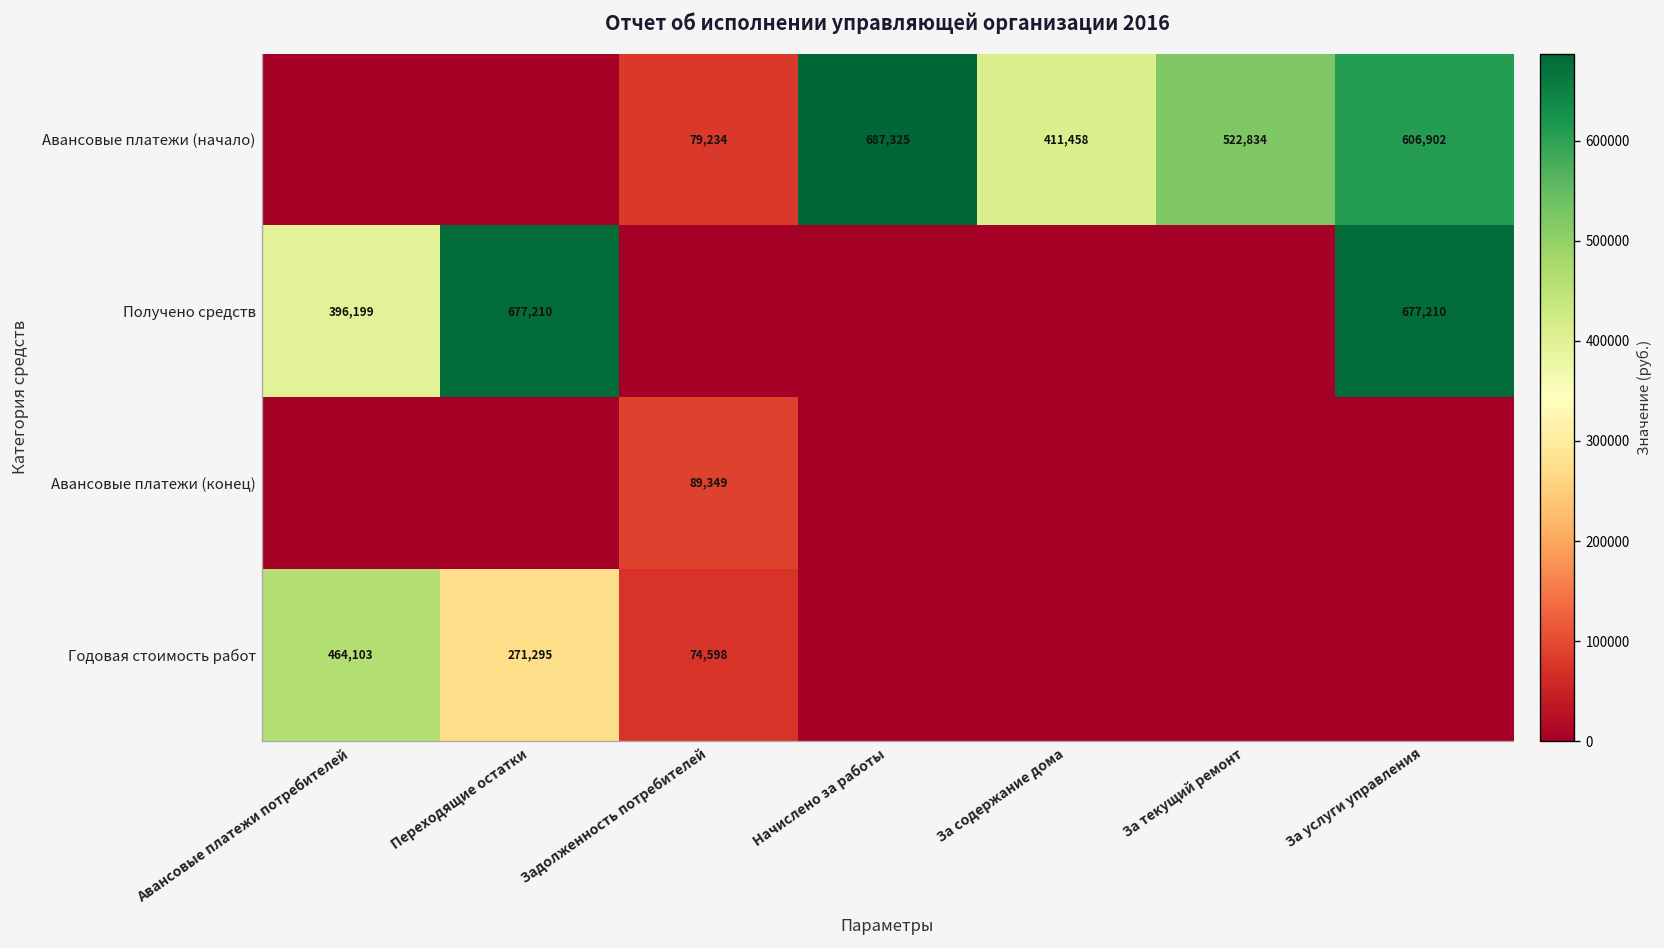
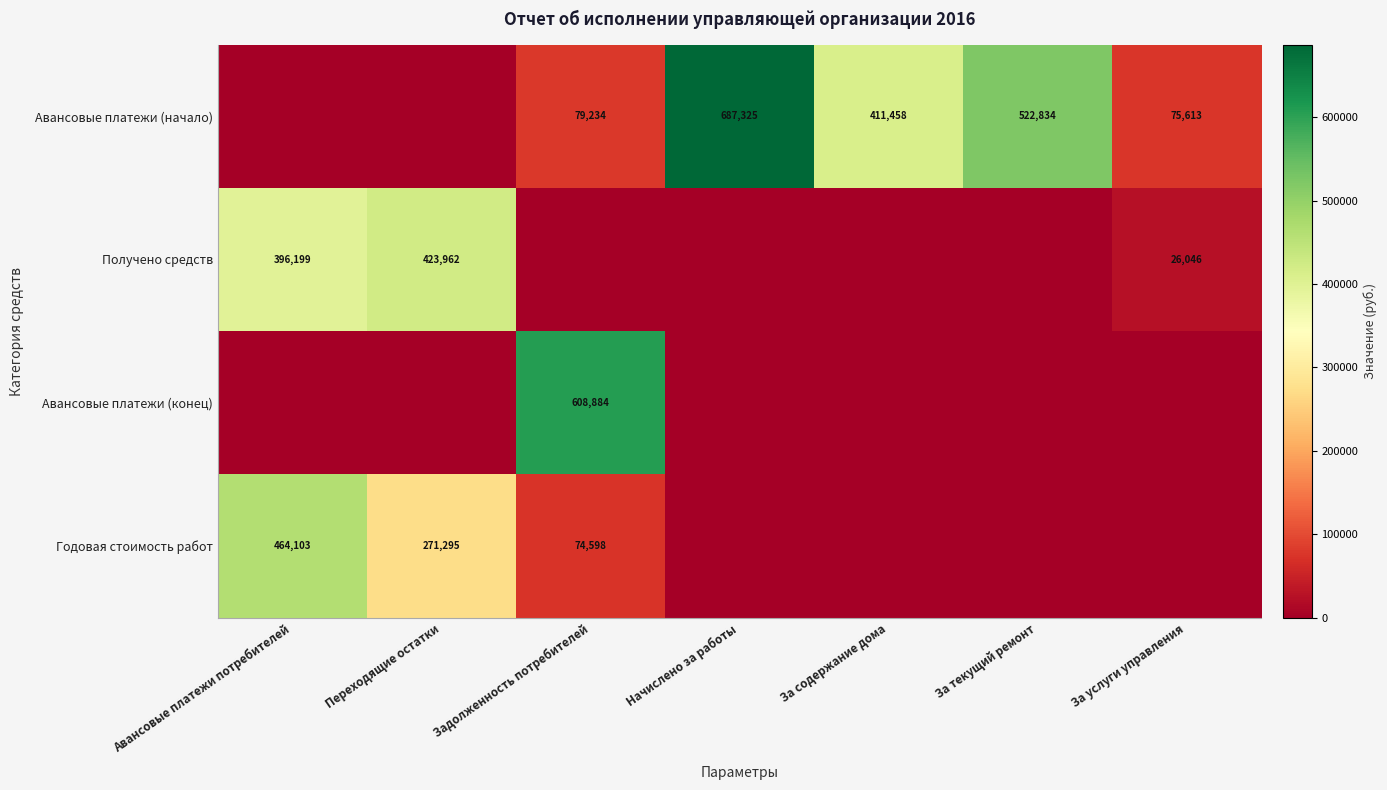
Авансовые платежи (начало), За услуги управления: 606,902 -> 75,613
Получено средств, Переходящие остатки: 677,210 -> 423,962
Получено средств, За услуги управления: 677,210 -> 26,046
Авансовые платежи (конец), Задолженность потребителей: 89,349 -> 608,884
